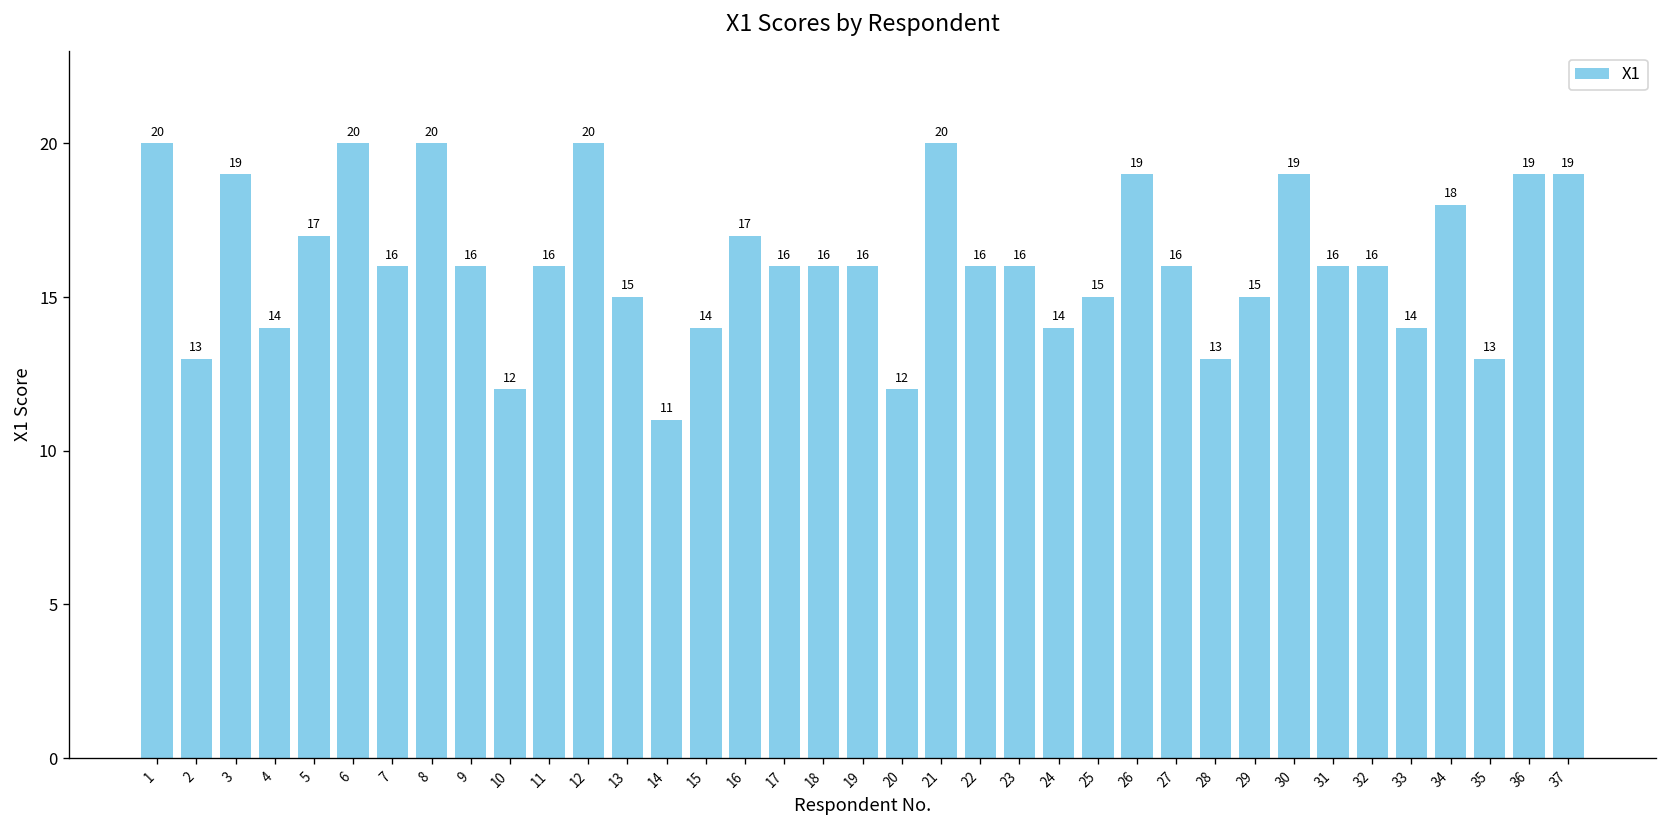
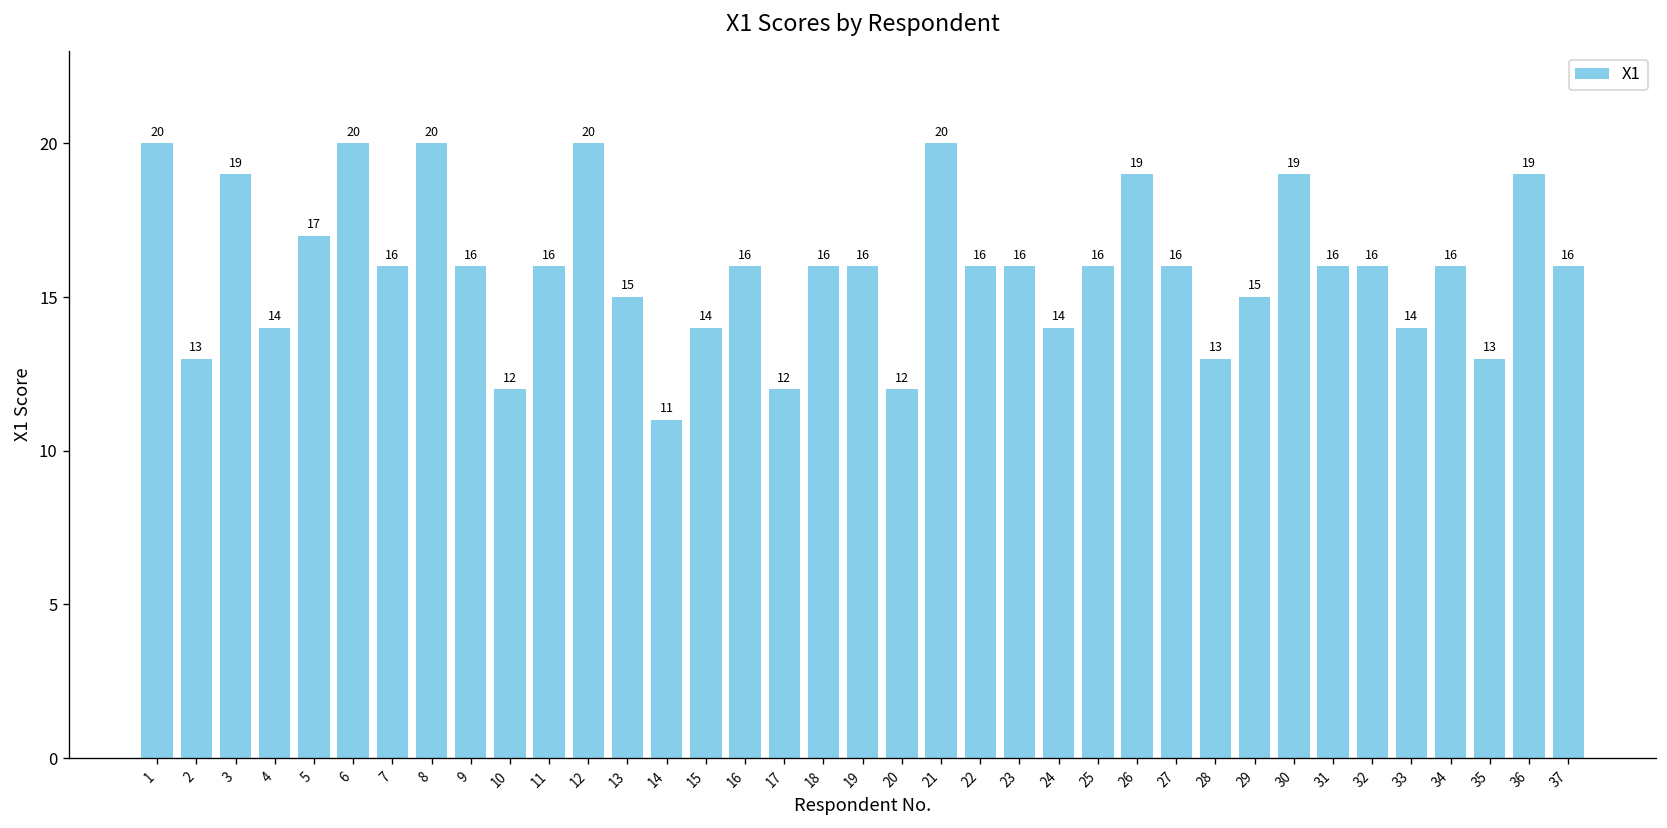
16: 17 -> 16
17: 16 -> 12
25: 15 -> 16
34: 18 -> 16
37: 19 -> 16
